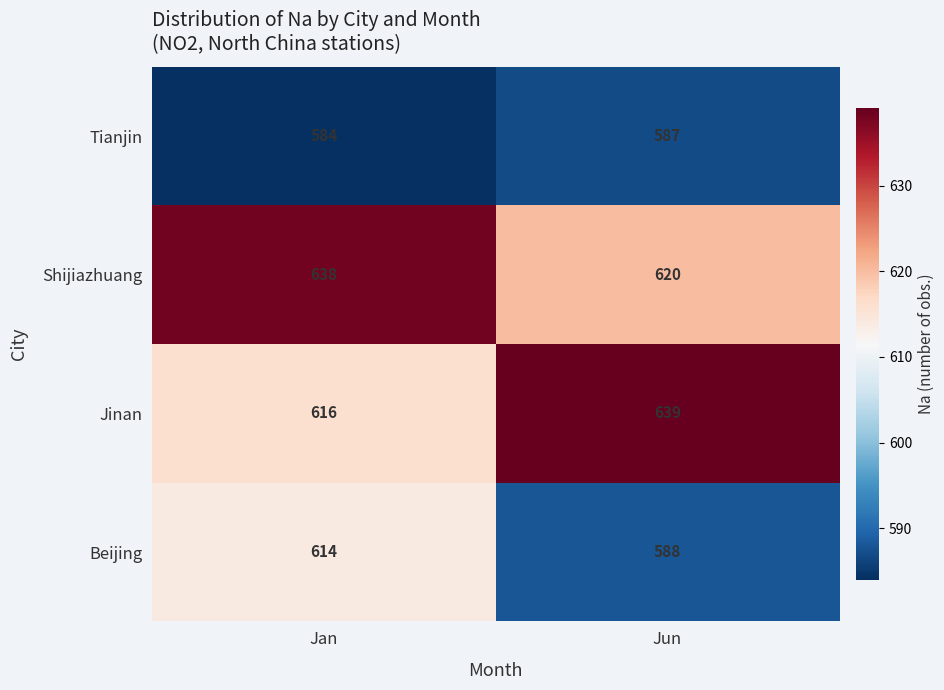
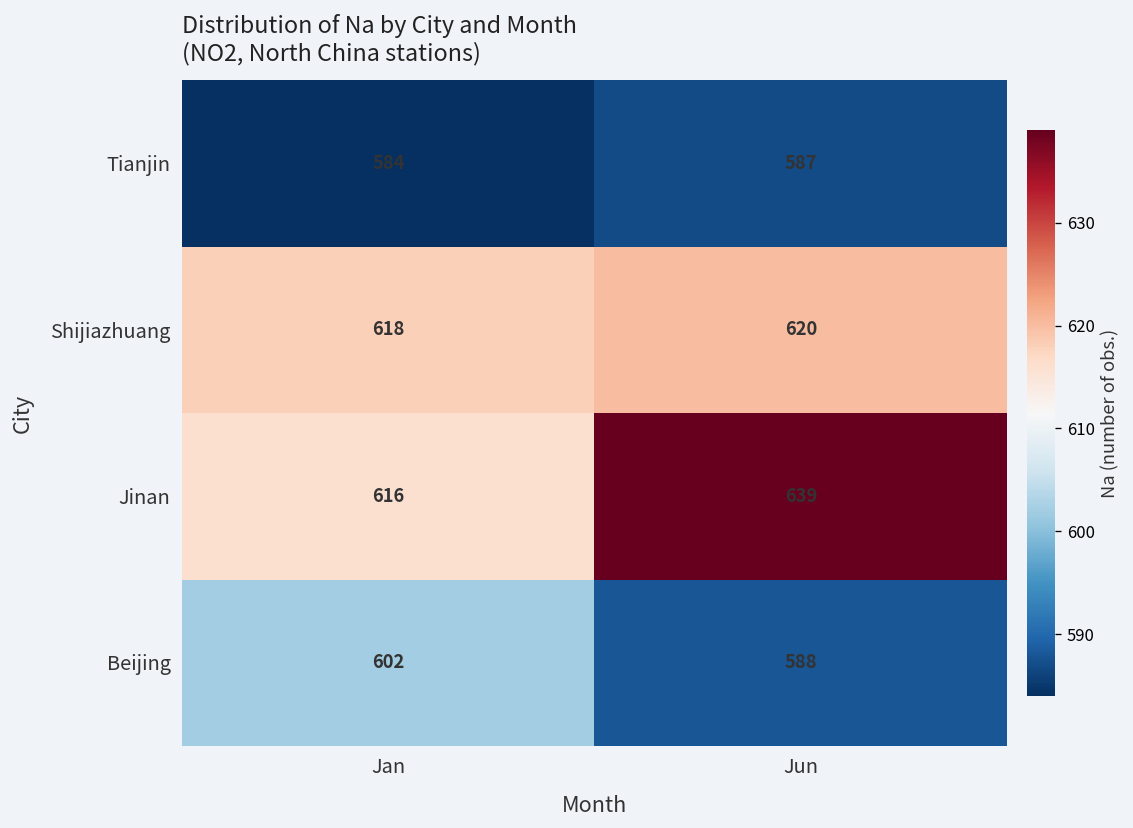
Shijiazhuang, Jan: 638 -> 618
Beijing, Jan: 614 -> 602
